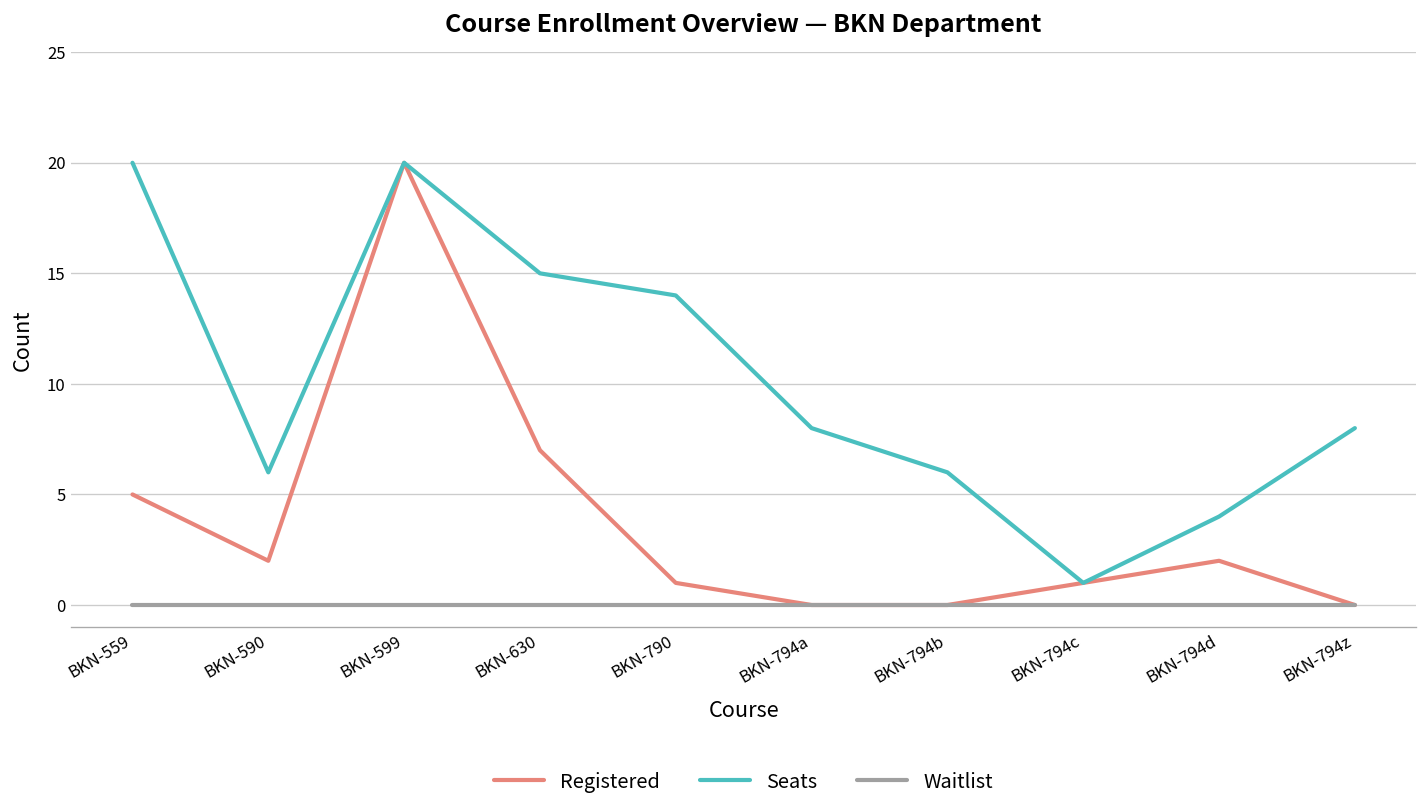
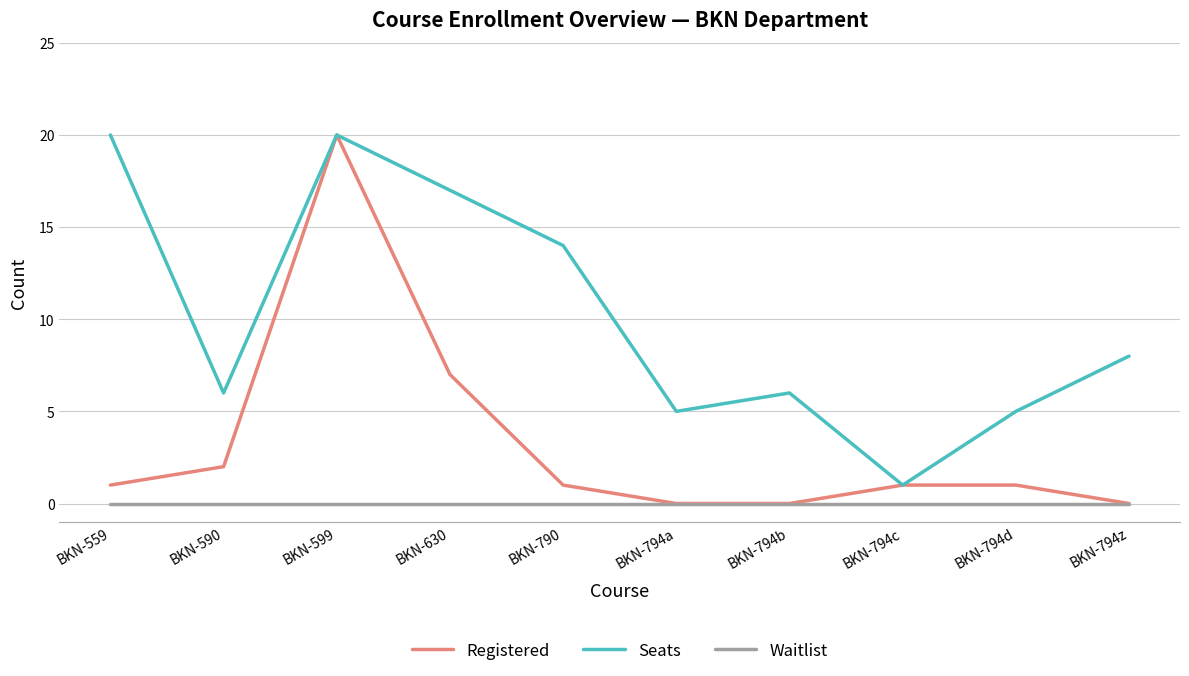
Registered, BKN-559: 5 -> 1
Seats, BKN-630: 15 -> 17
Seats, BKN-794a: 8 -> 5
Registered, BKN-794d: 2 -> 1
Seats, BKN-794d: 4 -> 5
